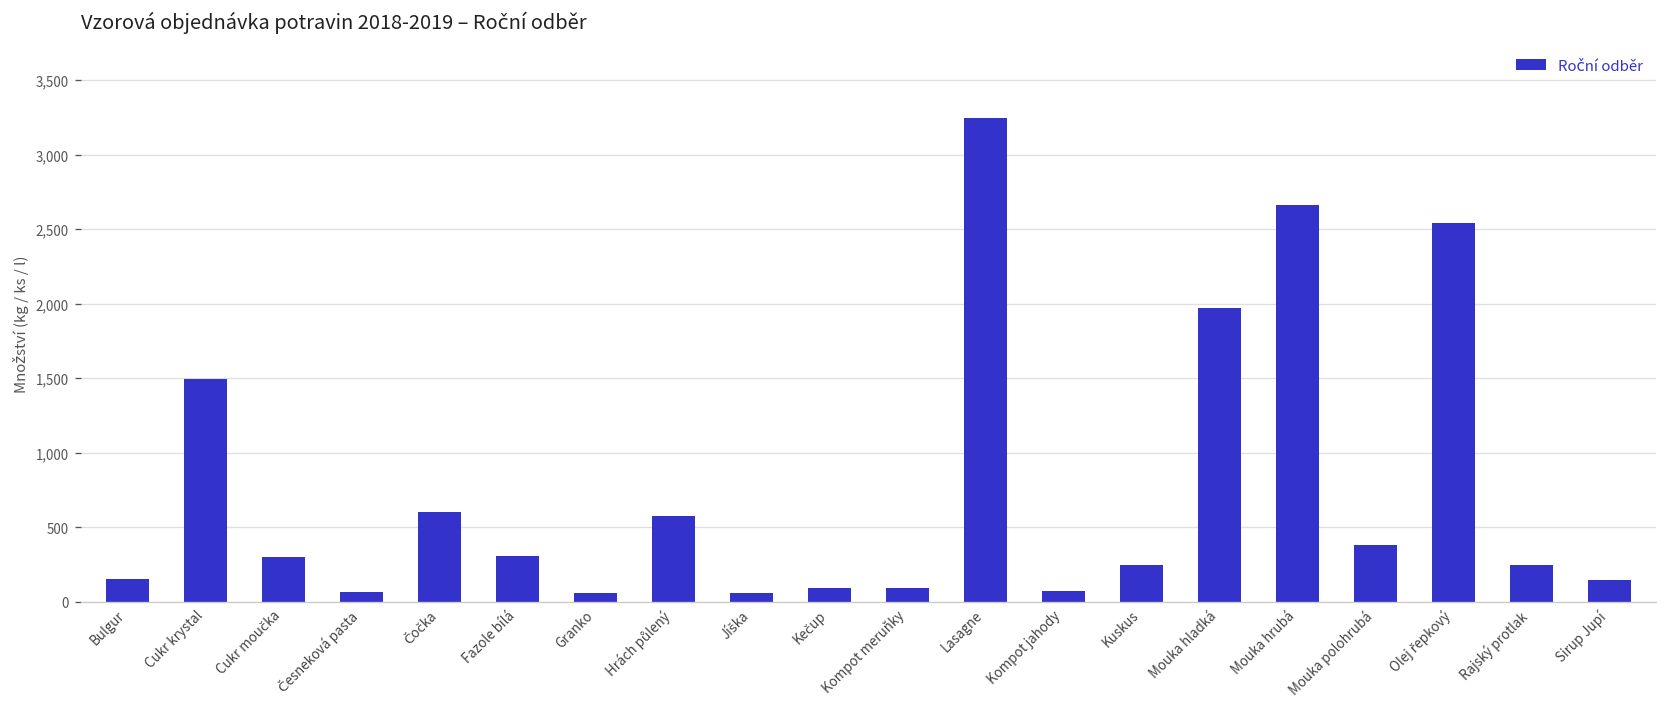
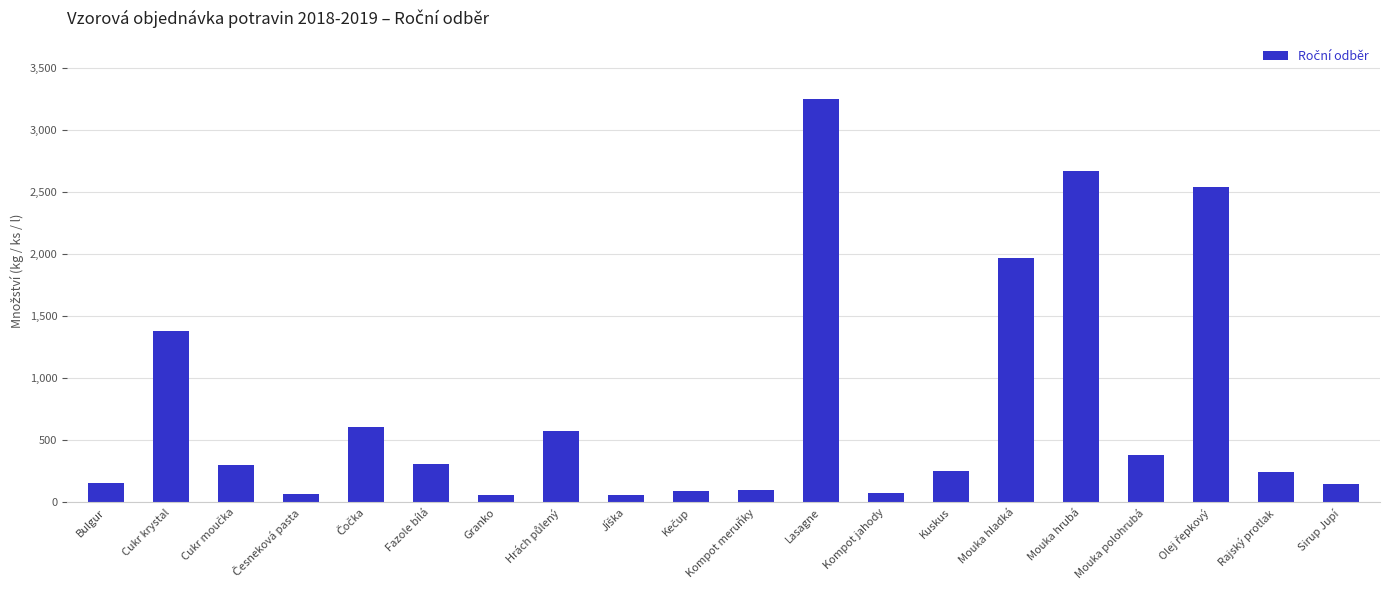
Cukr krystal: 1,500 -> 1,380
